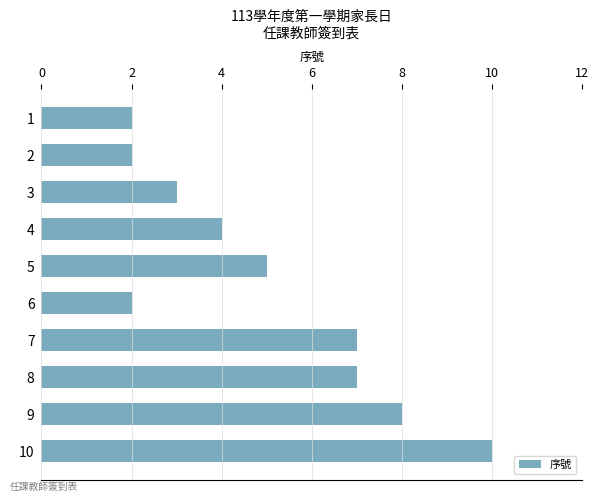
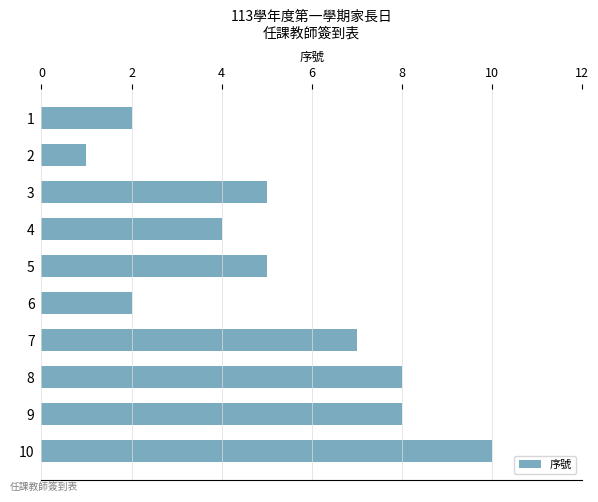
2: 2 -> 1
3: 3 -> 5
8: 7 -> 8
